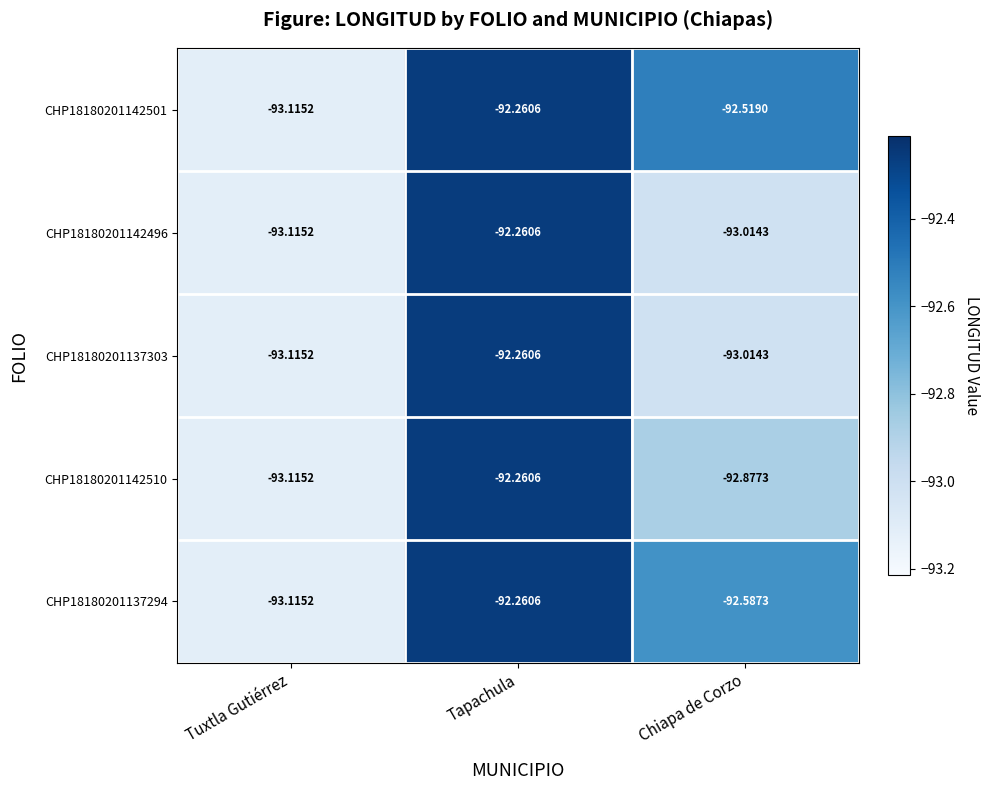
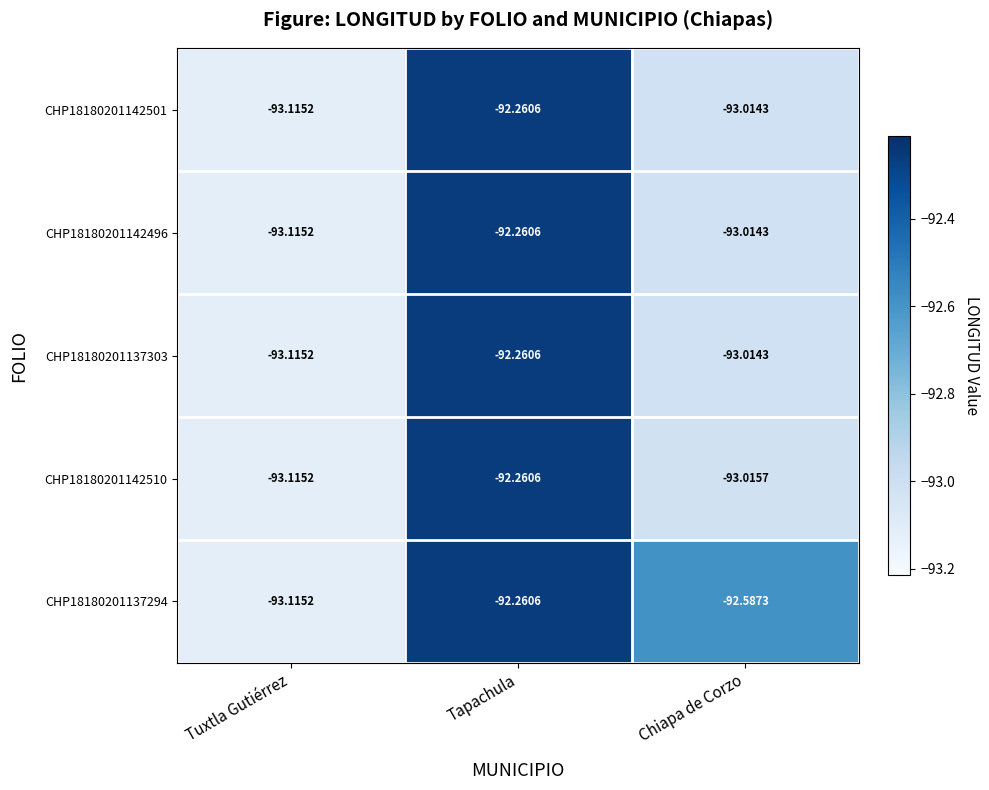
CHP18180201142501, Chiapa de Corzo: -92.5190 -> -93.0143
CHP18180201142510, Chiapa de Corzo: -92.8773 -> -93.0157
